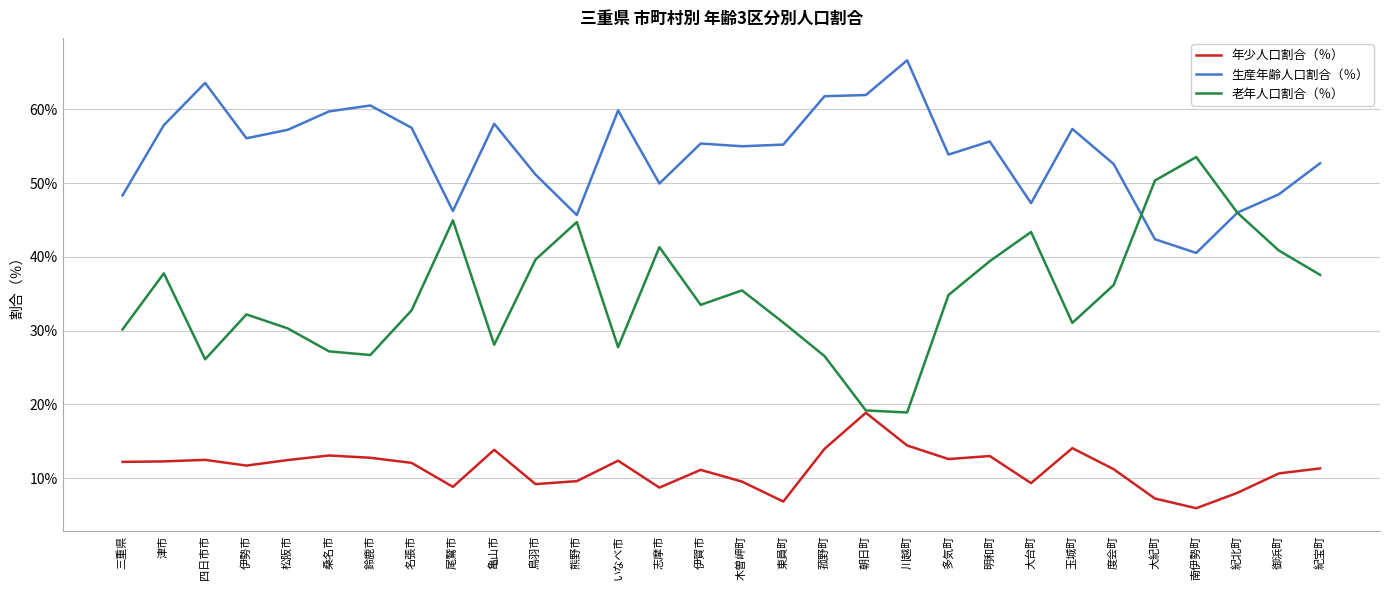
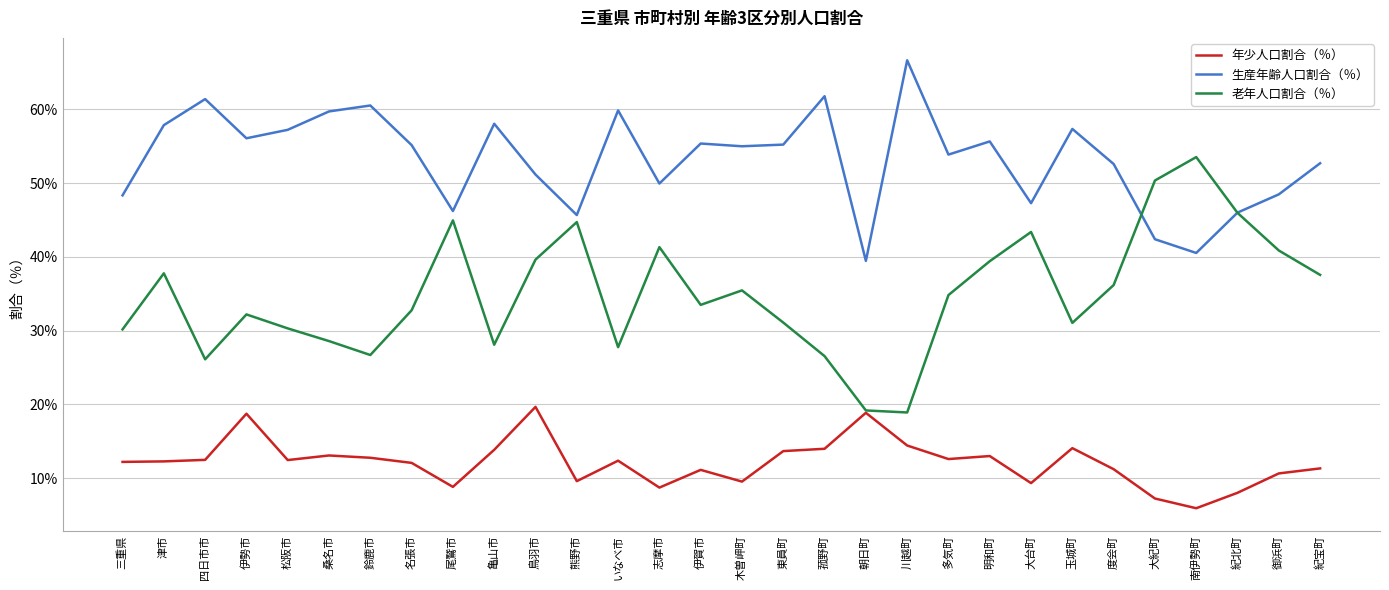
生産年齢人口割合（％）, 四日市市: 64% -> 61%
年少人口割合（％）, 伊勢市: 12% -> 19%
老年人口割合（％）, 桑名市: 27% -> 29%
生産年齢人口割合（％）, 名張市: 58% -> 55%
年少人口割合（％）, 鳥羽市: 9% -> 20%
年少人口割合（％）, 東員町: 7% -> 14%
生産年齢人口割合（％）, 朝日町: 62% -> 39%
